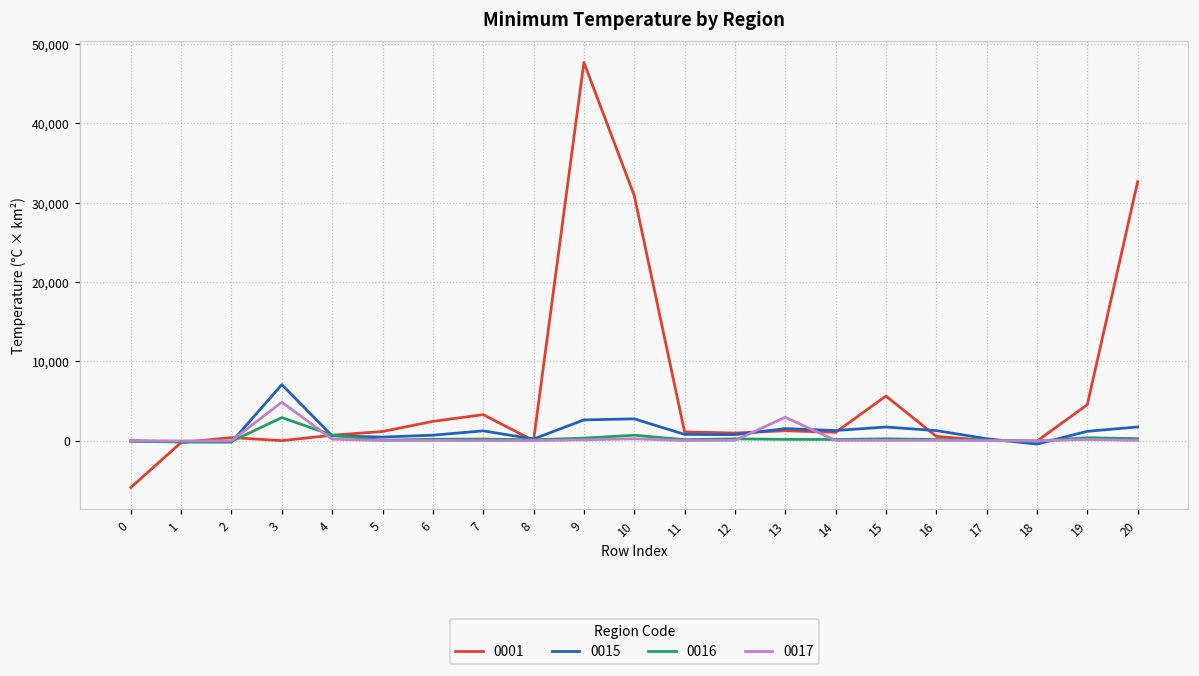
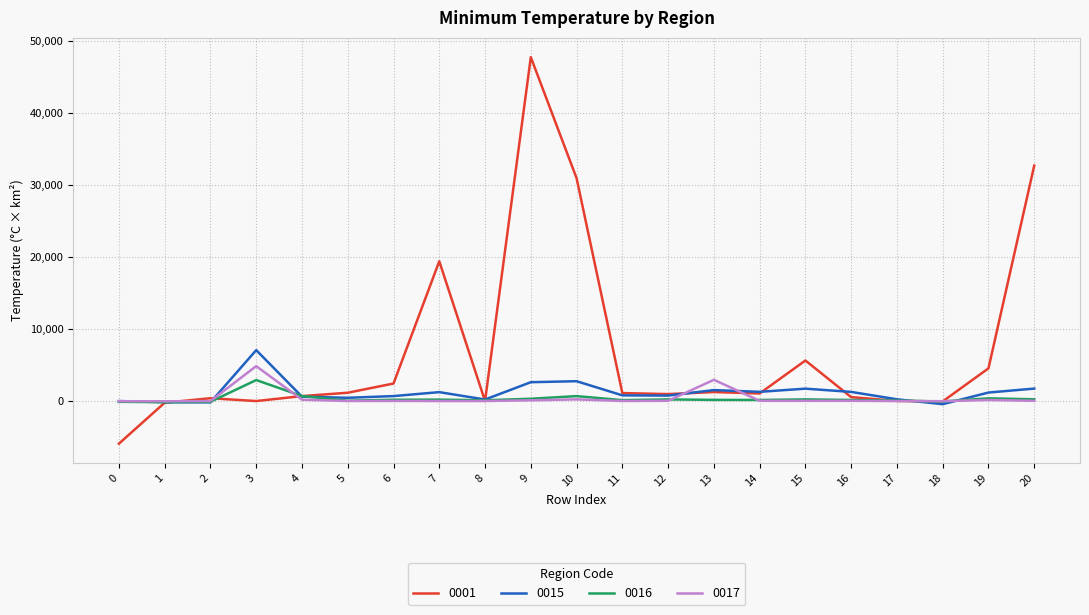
0001, 7: 3,000 -> 19,000
